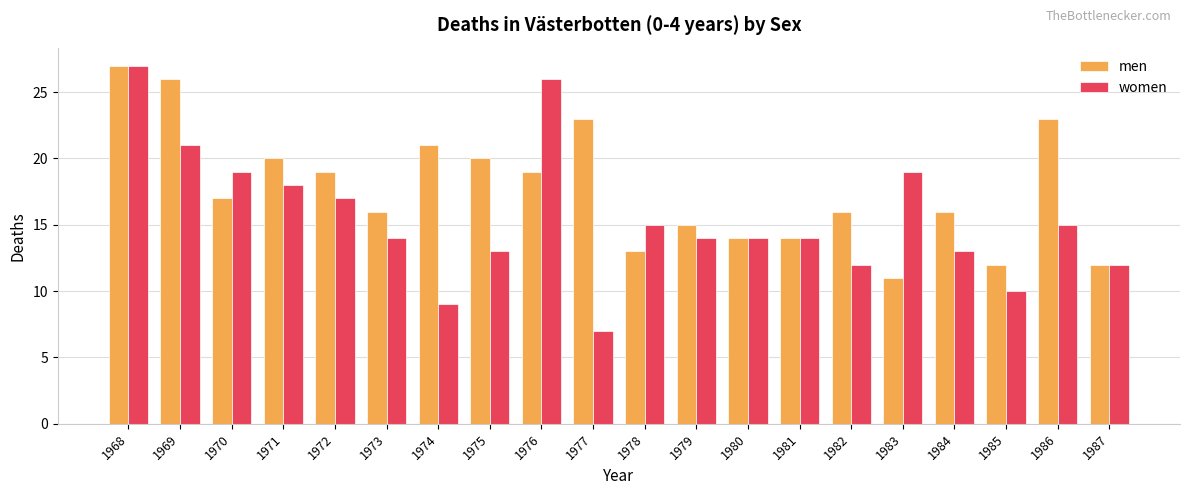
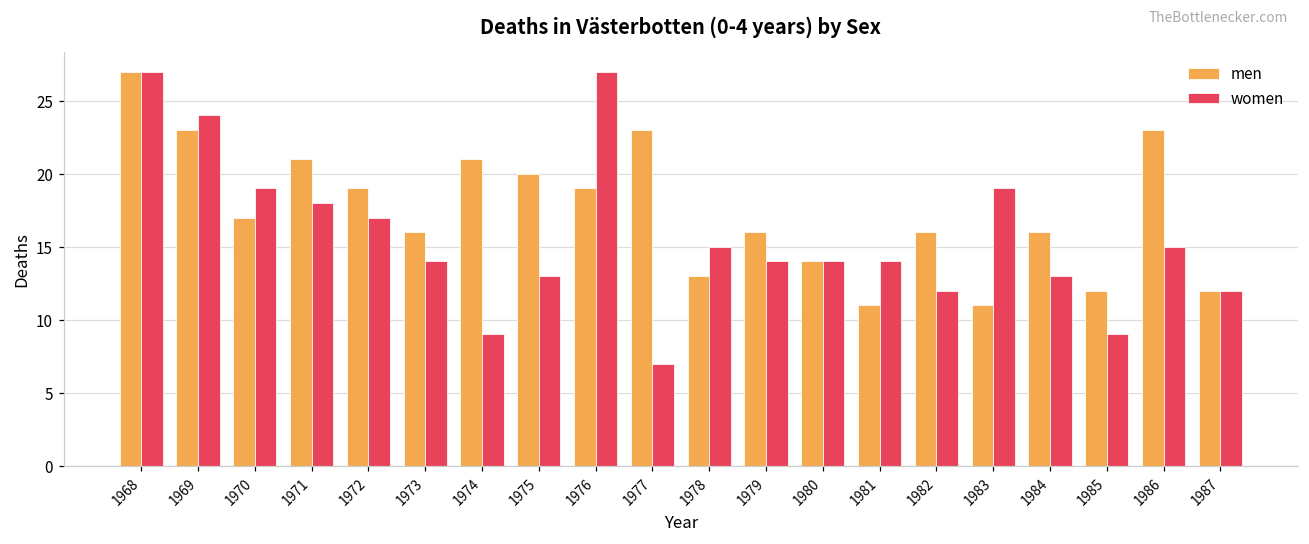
men, 1969: 26 -> 23
women, 1969: 21 -> 24
men, 1971: 20 -> 21
women, 1976: 26 -> 27
men, 1979: 15 -> 16
men, 1981: 14 -> 11
women, 1985: 10 -> 9
